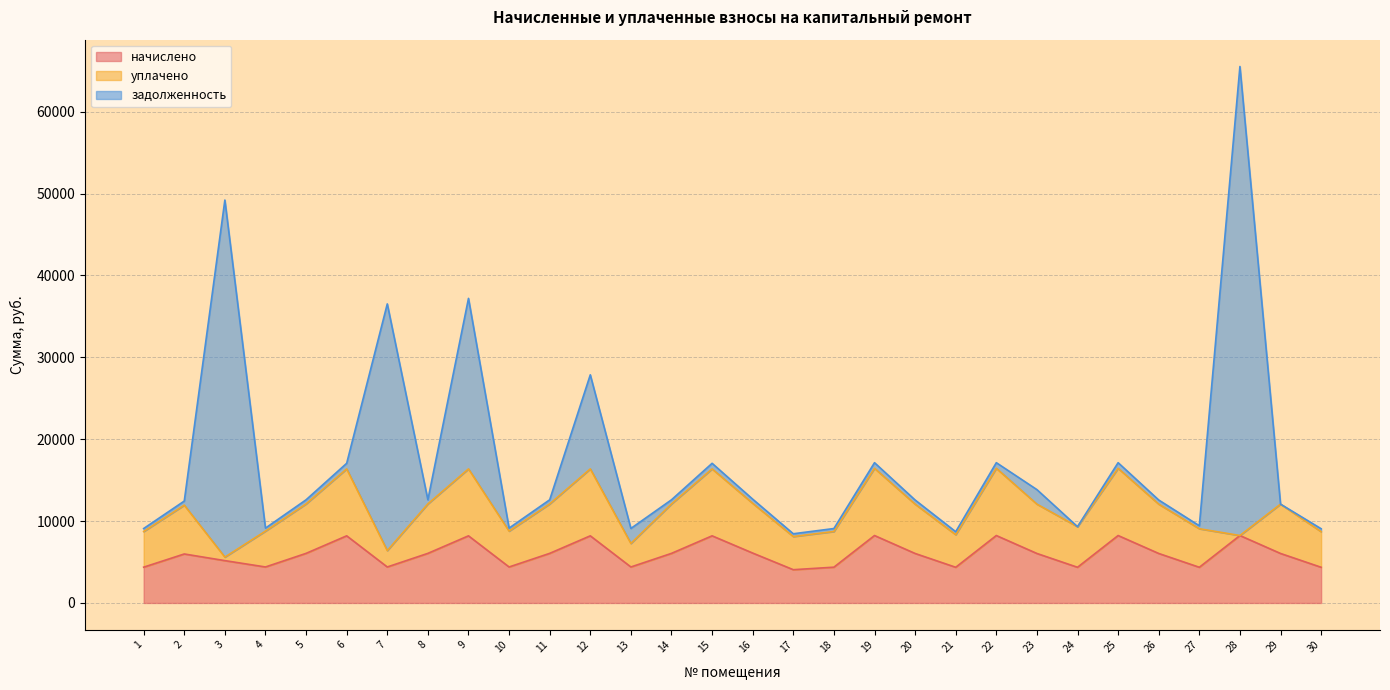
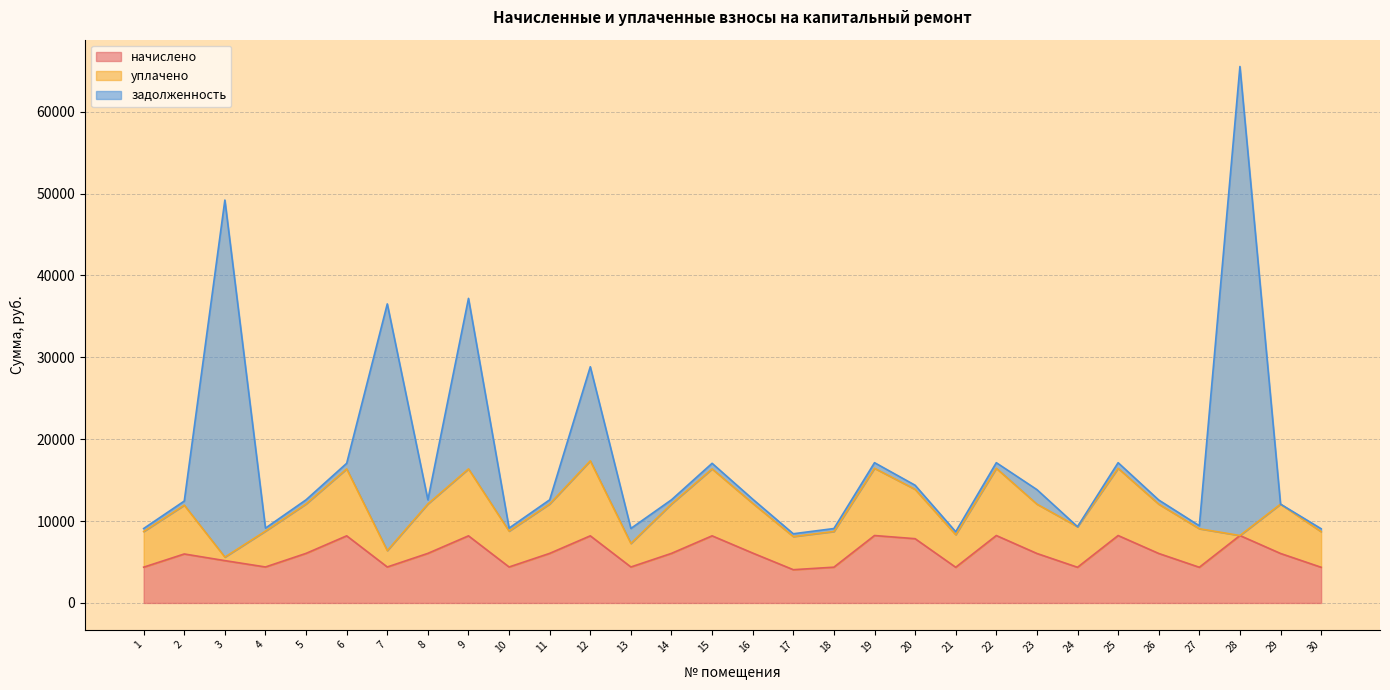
уплачено, 12: 8000 -> 9000
начислено, 20: 6000 -> 8000
